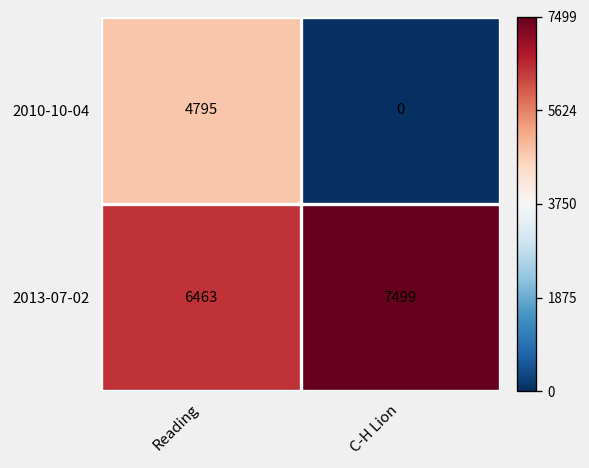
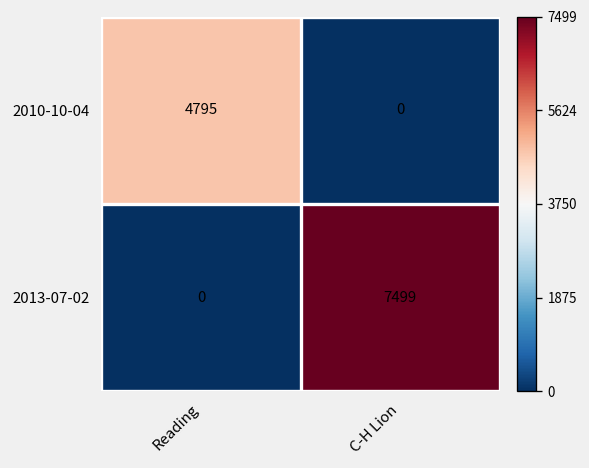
2013-07-02, Reading: 6463 -> 0
